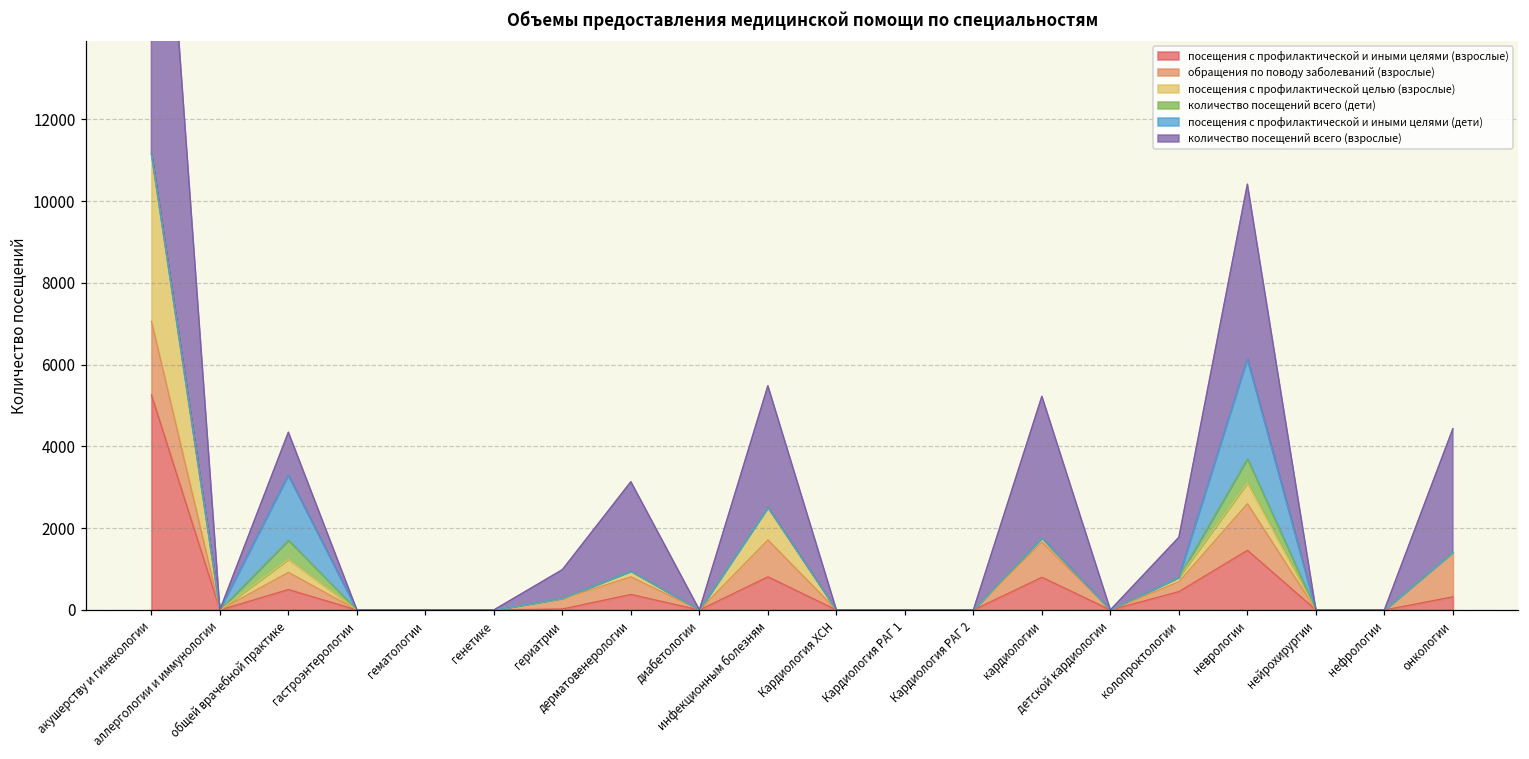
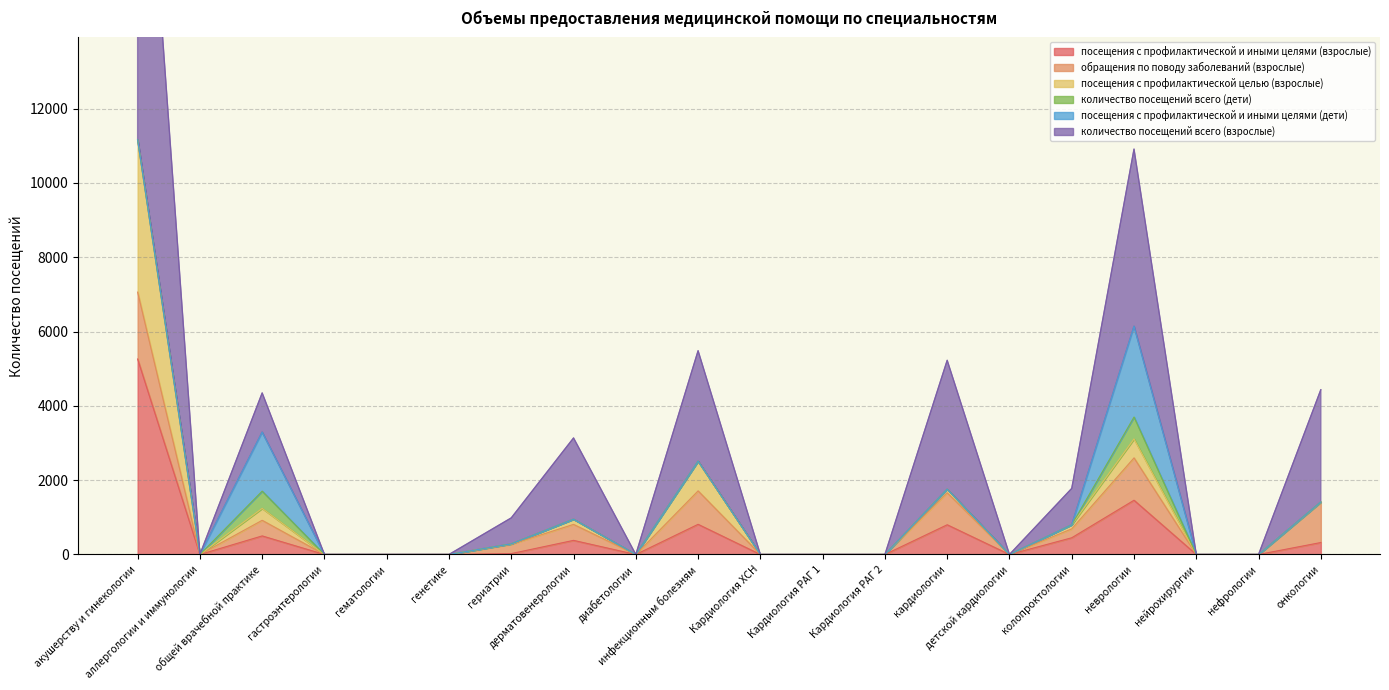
количество посещений всего (взрослые), неврологии: 4300 -> 4800
